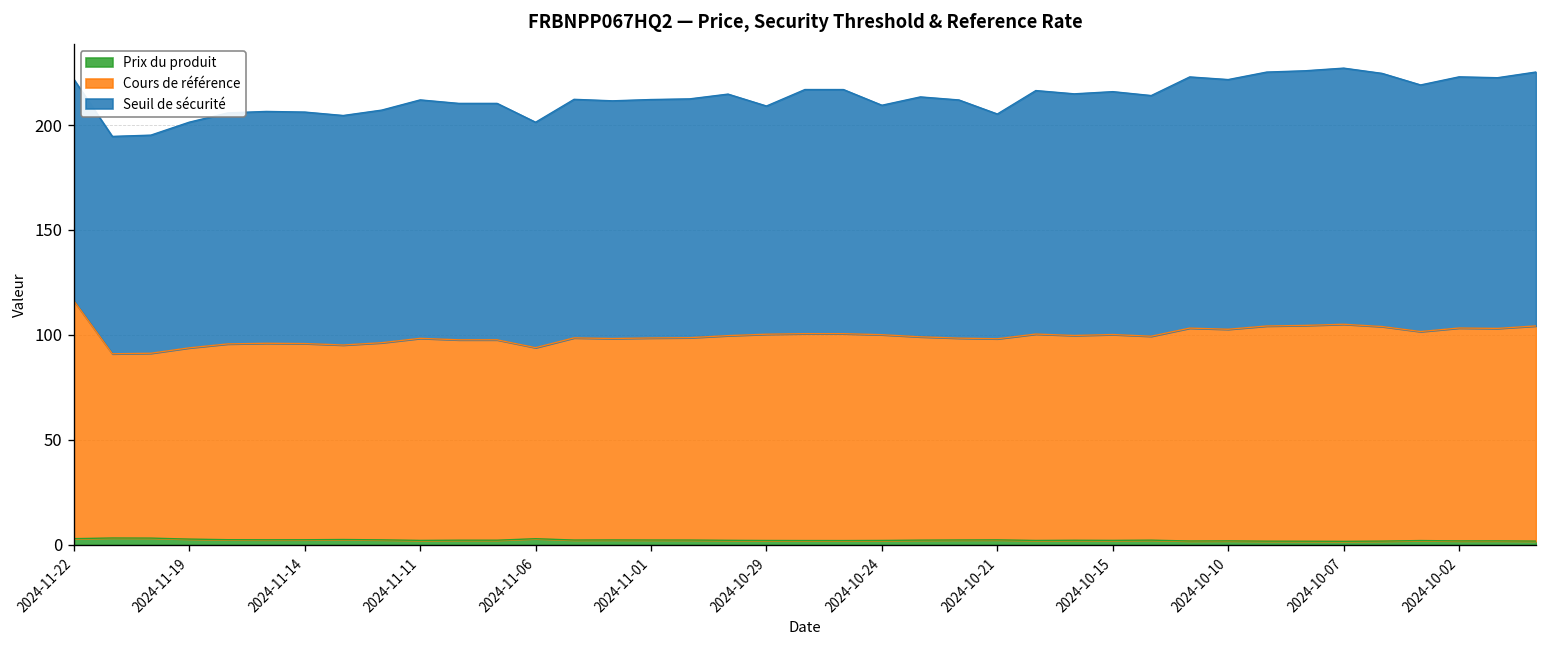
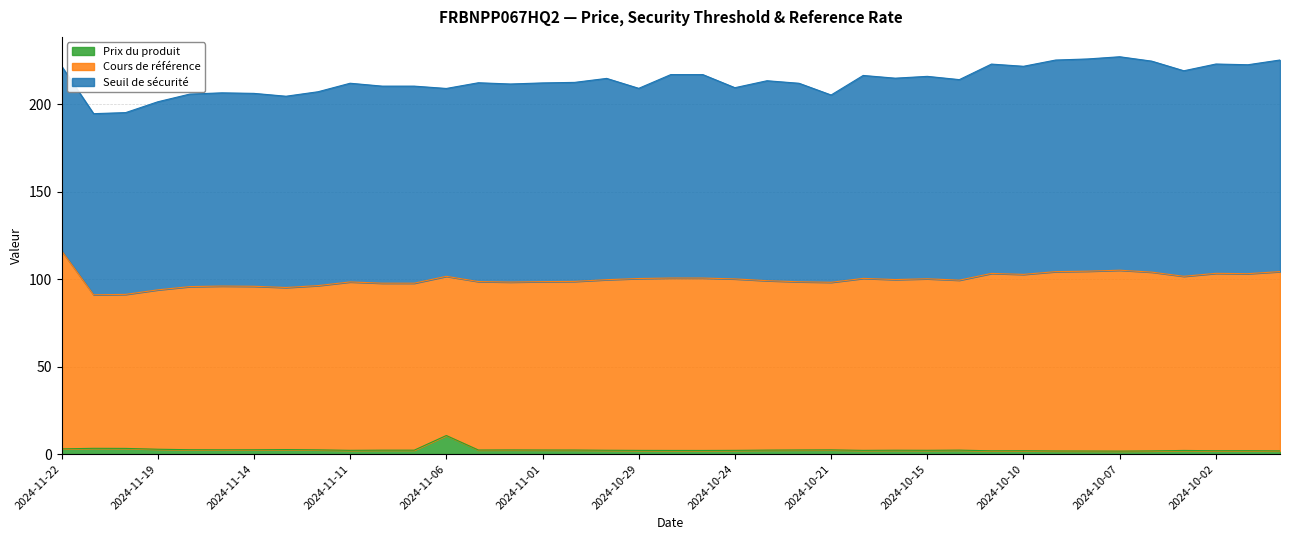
Prix du produit, 2024-11-06: 3 -> 11
